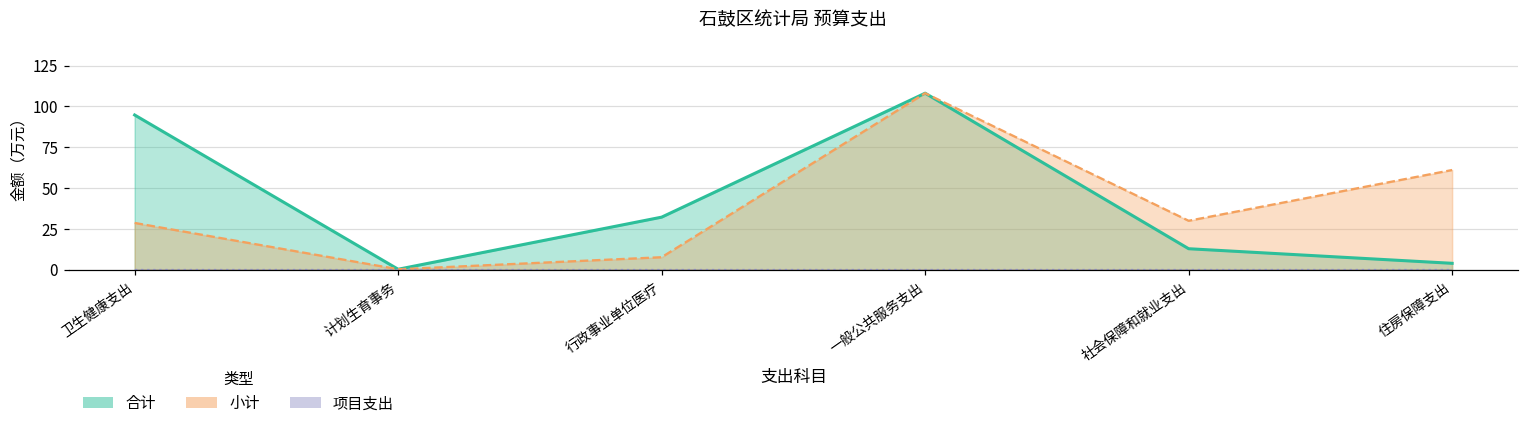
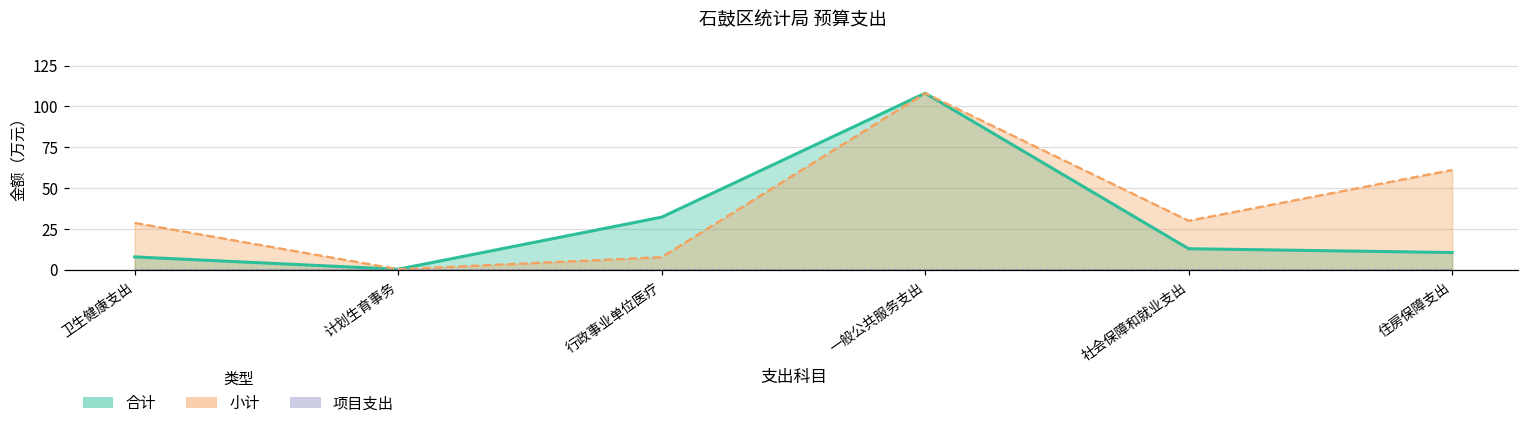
合计, 卫生健康支出: 95 -> 8
合计, 住房保障支出: 4 -> 10
